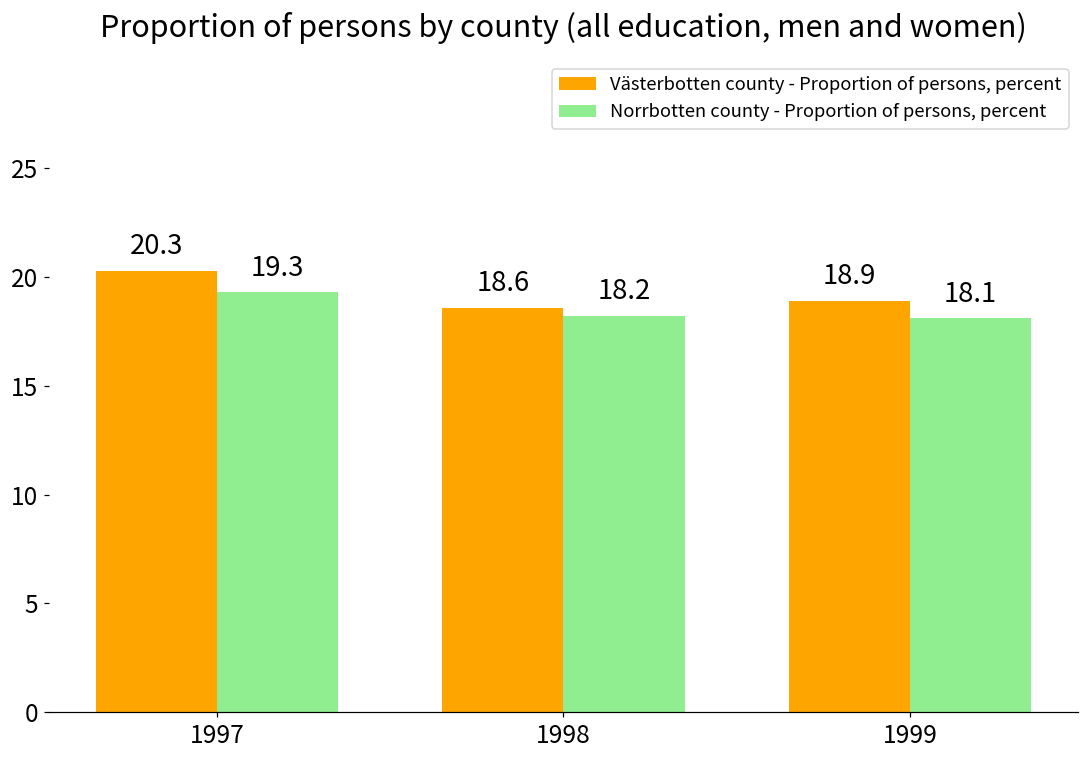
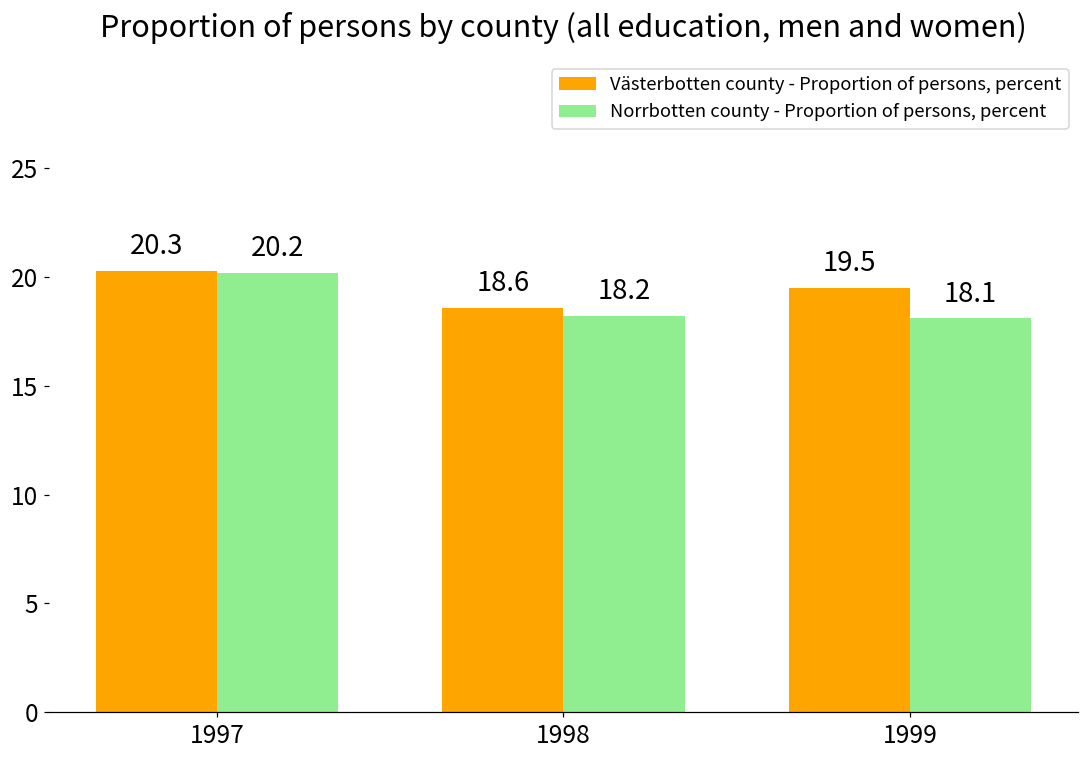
Norrbotten county - Proportion of persons, percent, 1997: 19.3 -> 20.2
Västerbotten county - Proportion of persons, percent, 1999: 18.9 -> 19.5
